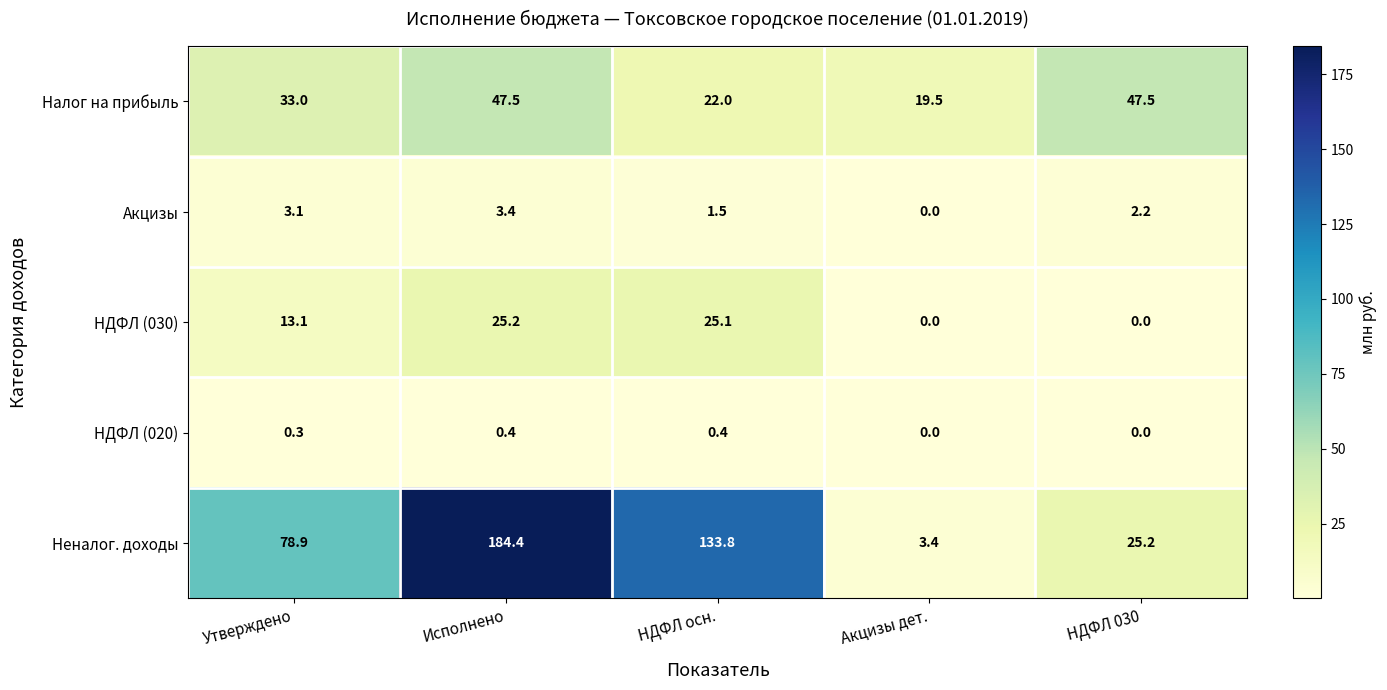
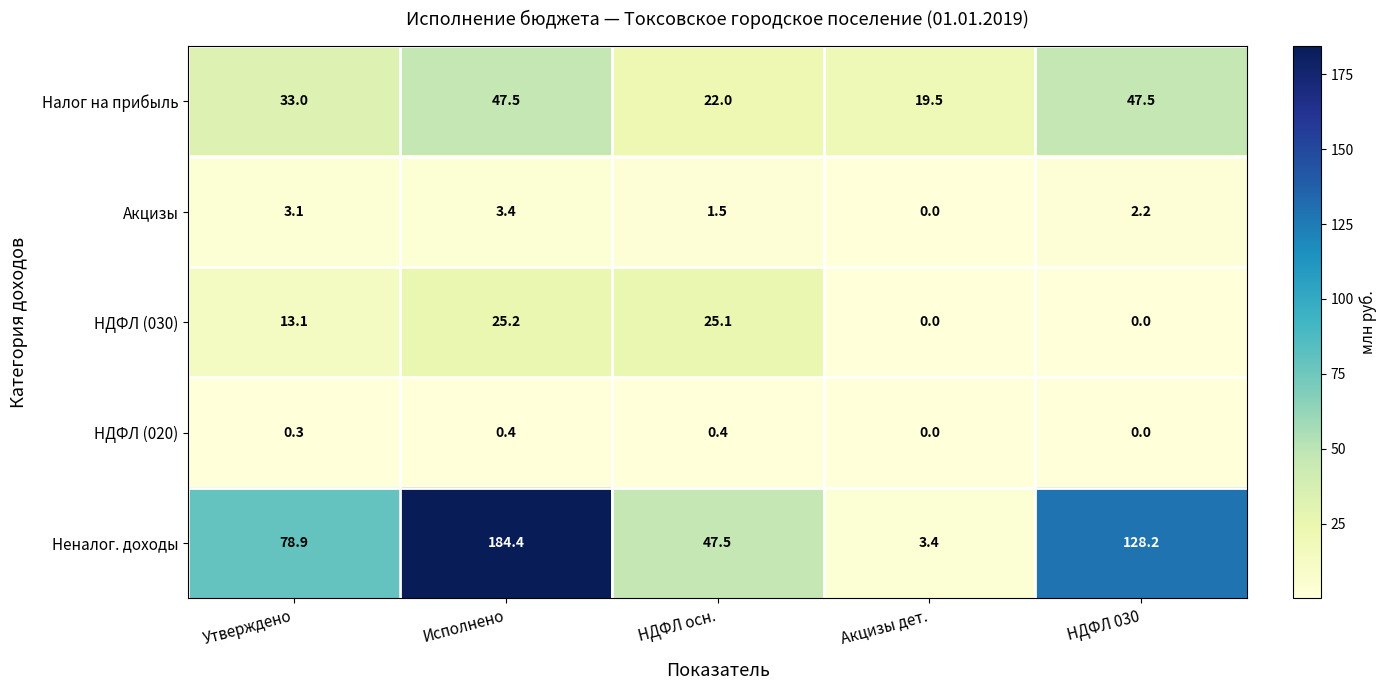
Неналог. доходы, НДФЛ осн.: 133.8 -> 47.5
Неналог. доходы, НДФЛ 030: 25.2 -> 128.2
